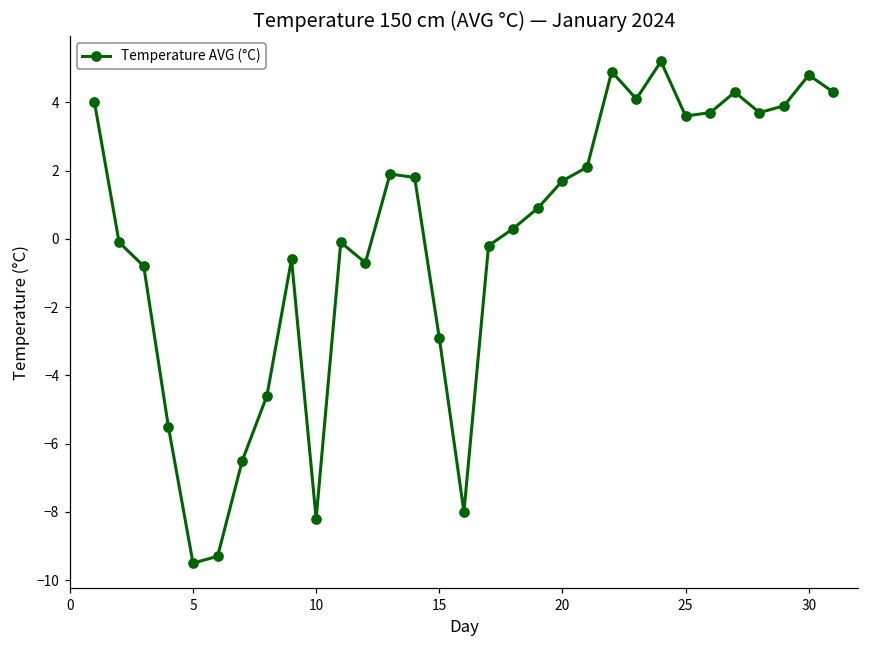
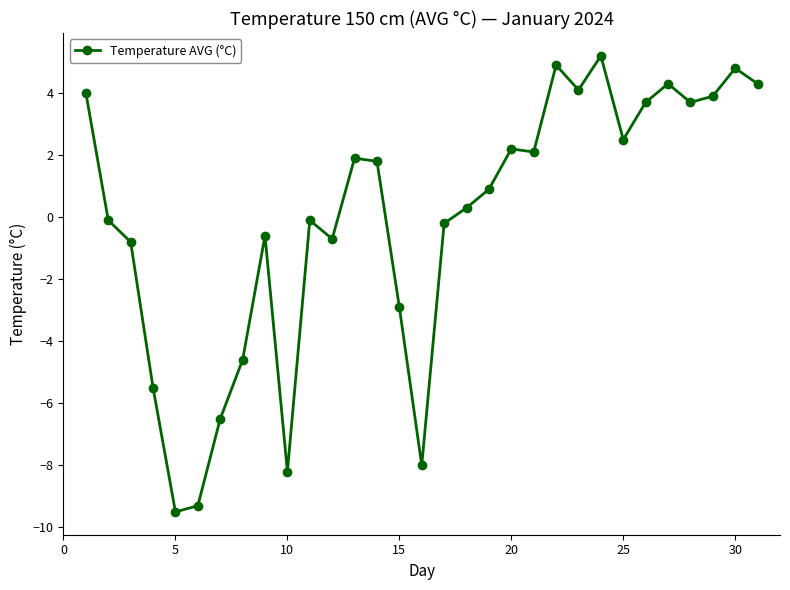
20: 1.7 -> 2.2
25: 3.6 -> 2.5
